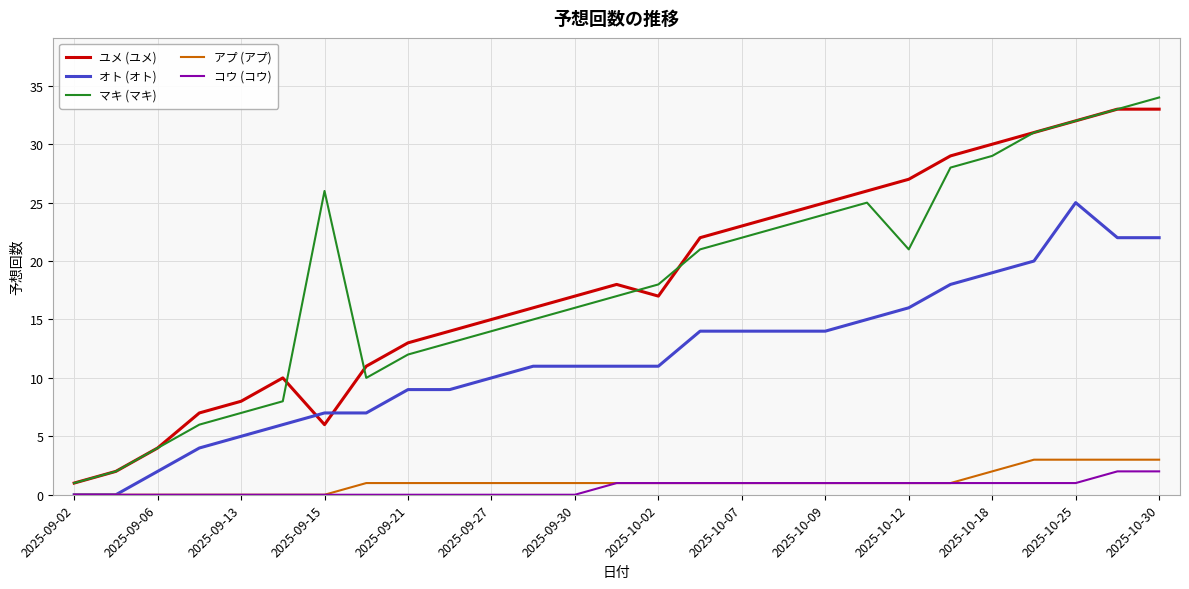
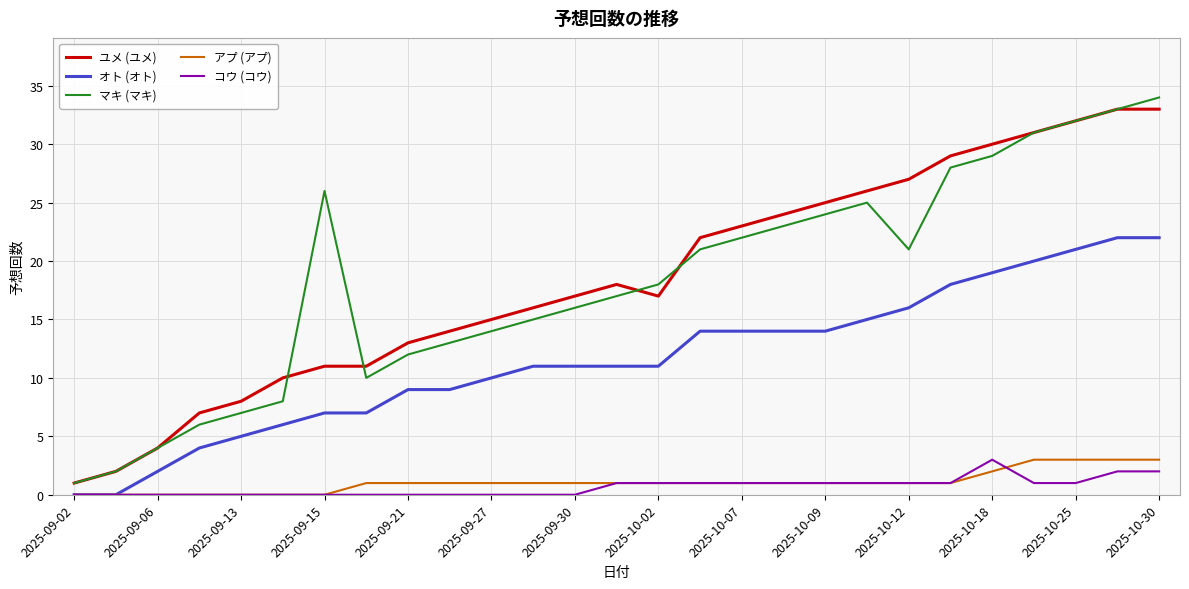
ユメ (ユメ), 2025-09-15: 6 -> 11
コウ (コウ), 2025-10-18: 1 -> 3
オト (オト), 2025-10-25: 25 -> 21
